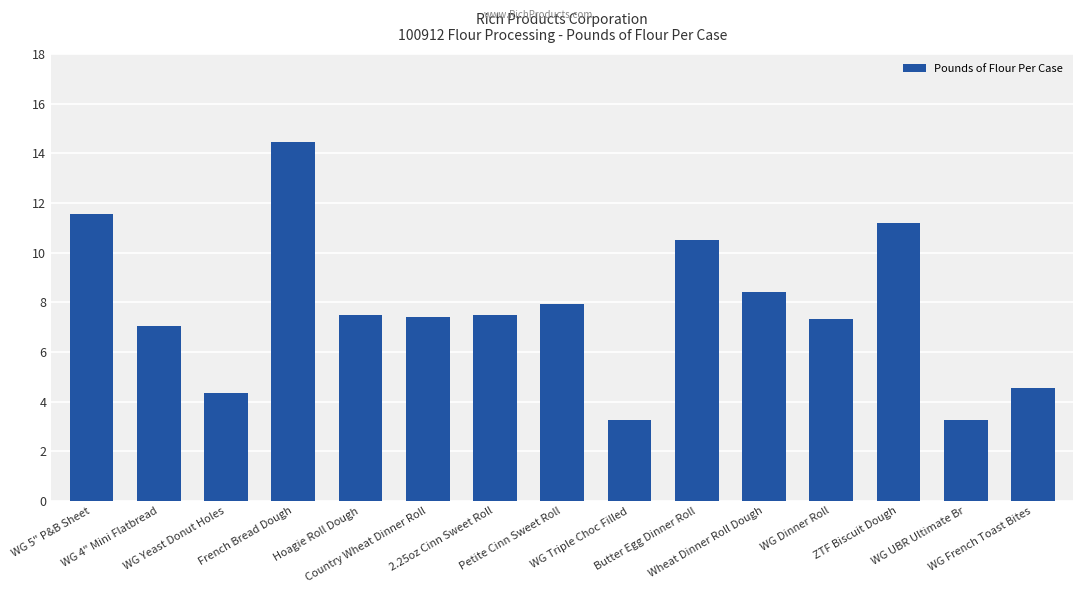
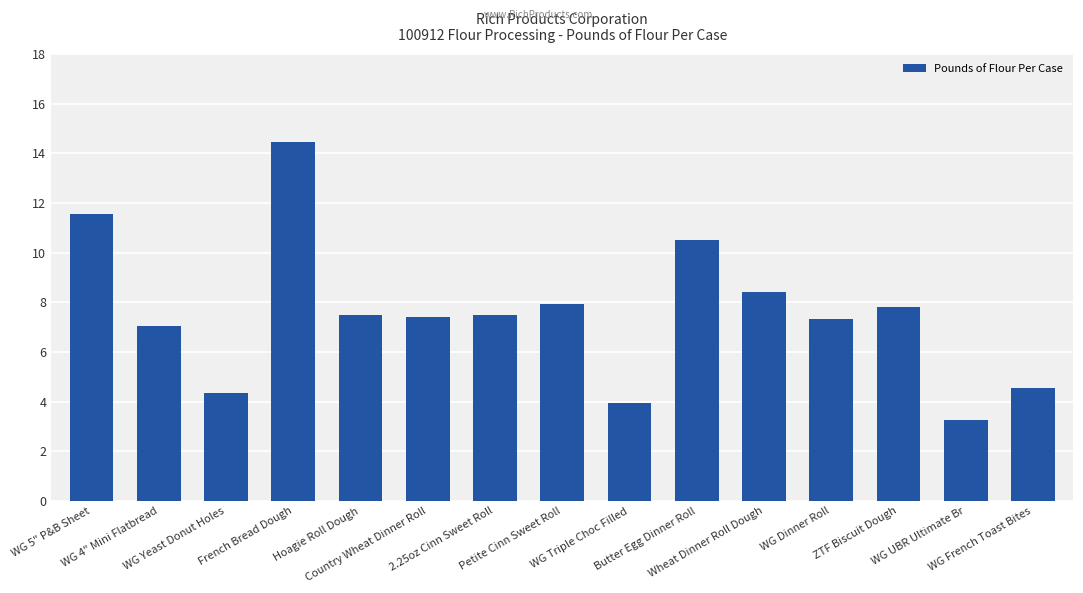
WG Triple Choc Filled: 3.3 -> 4.0
ZTF Biscuit Dough: 11.2 -> 7.8
